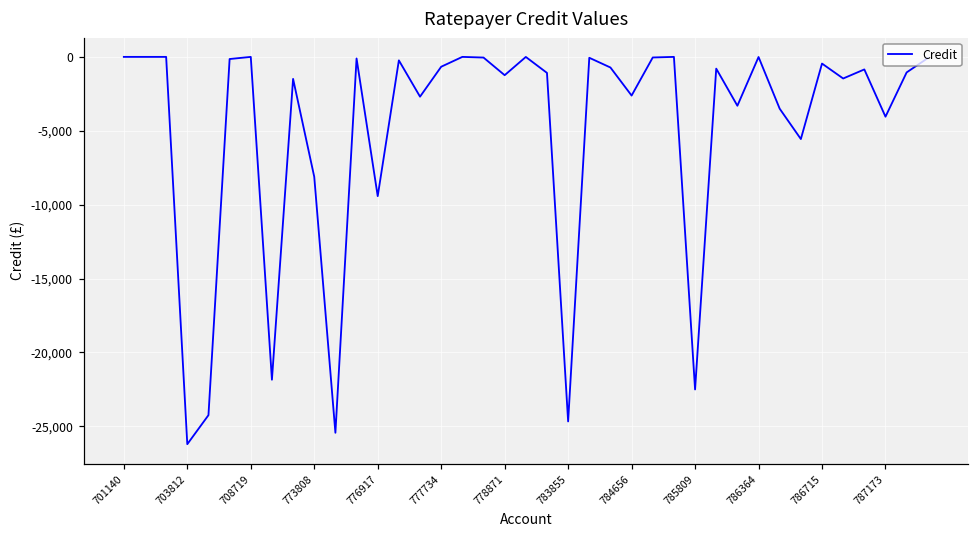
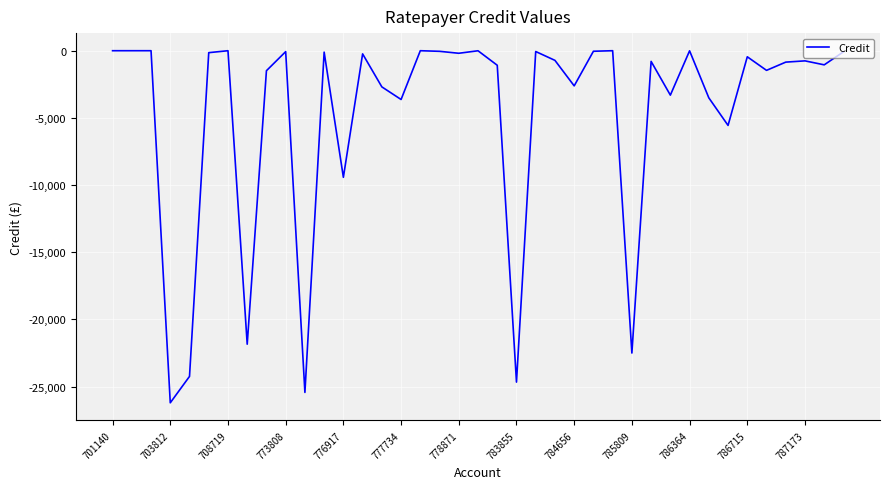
773808: -8,100 -> -100
777734: -700 -> -3,600
778871: -1,200 -> -200
787173: -4,000 -> -800
